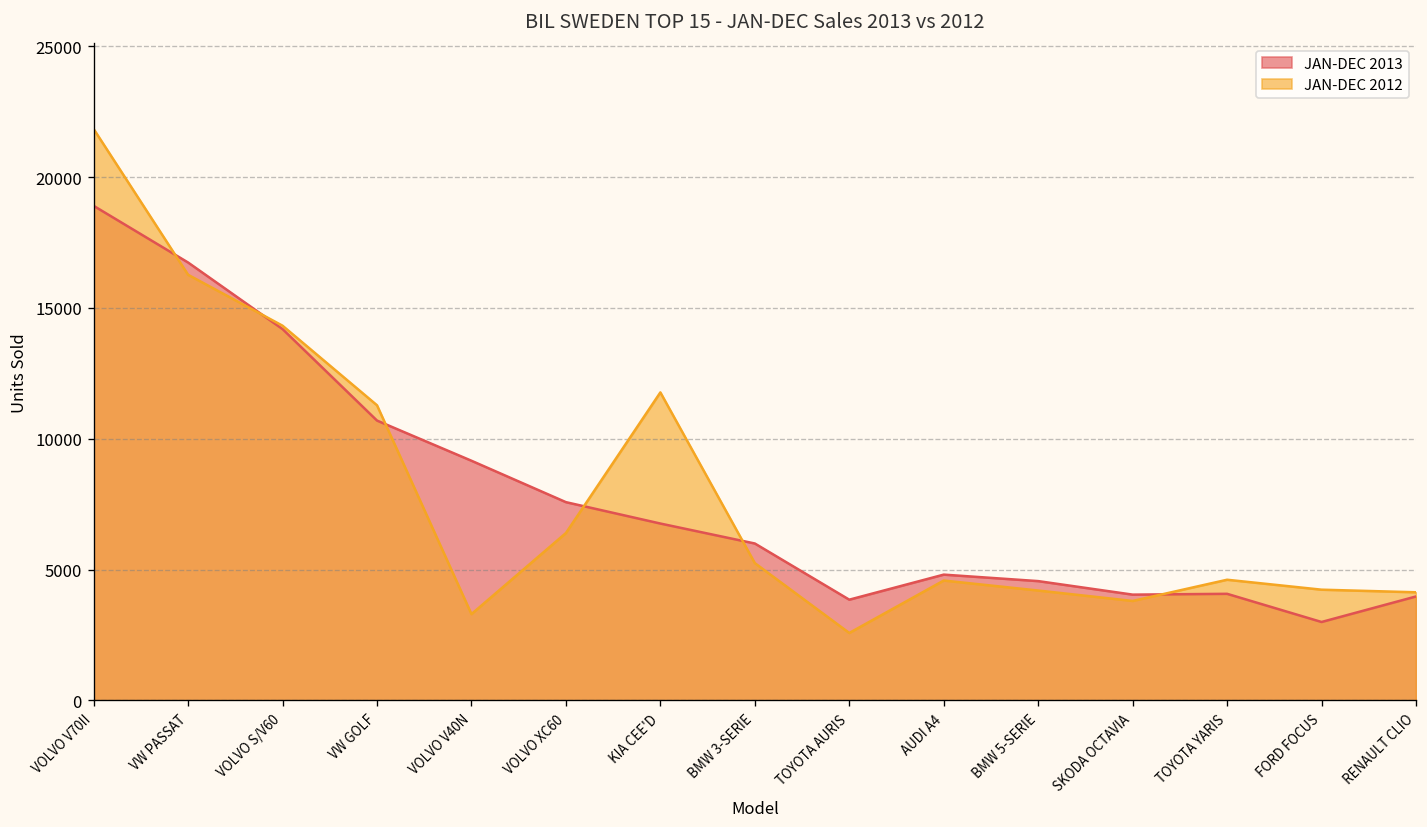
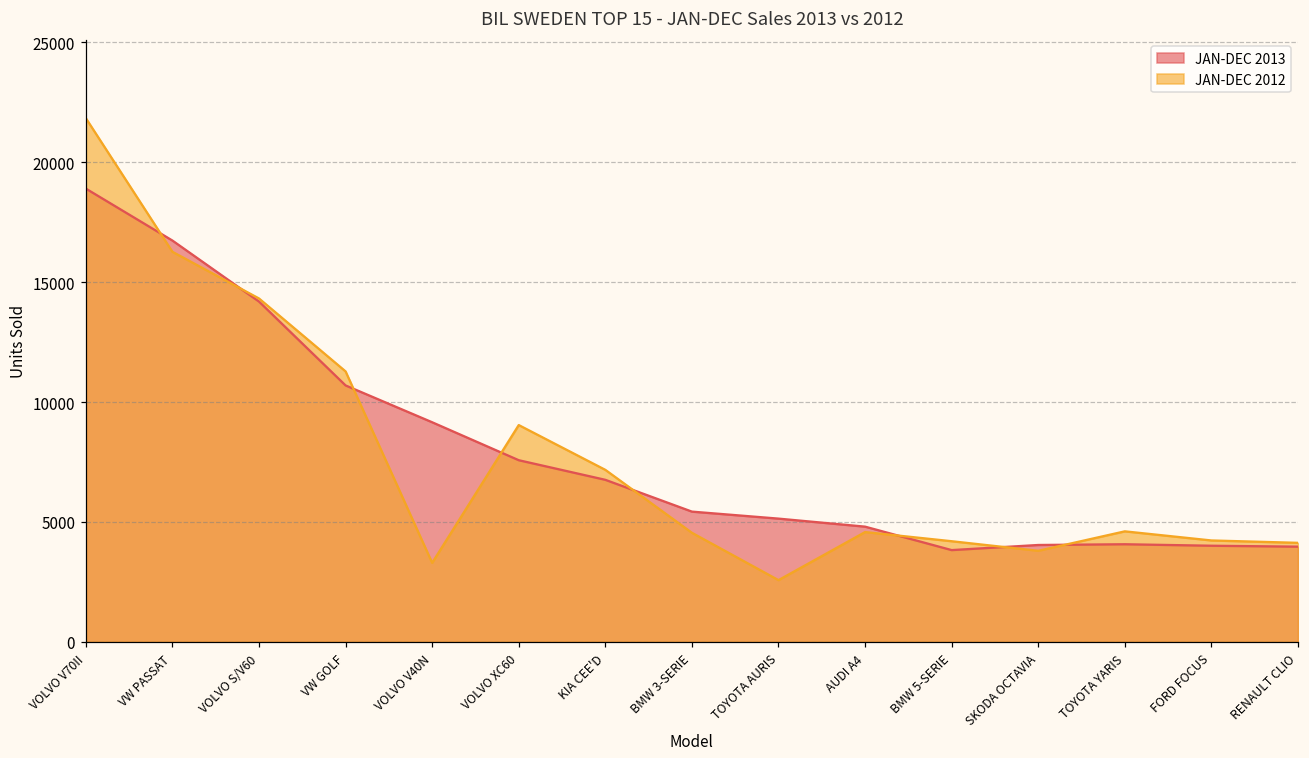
JAN-DEC 2012, VOLVO XC60: 6400 -> 9000
JAN-DEC 2012, KIA CEE'D: 11800 -> 7200
JAN-DEC 2013, BMW 3-SERIE: 6000 -> 5400
JAN-DEC 2012, BMW 3-SERIE: 5200 -> 4600
JAN-DEC 2013, TOYOTA AURIS: 3800 -> 5100
JAN-DEC 2013, BMW 5-SERIE: 4600 -> 3800
JAN-DEC 2013, FORD FOCUS: 3000 -> 4000
